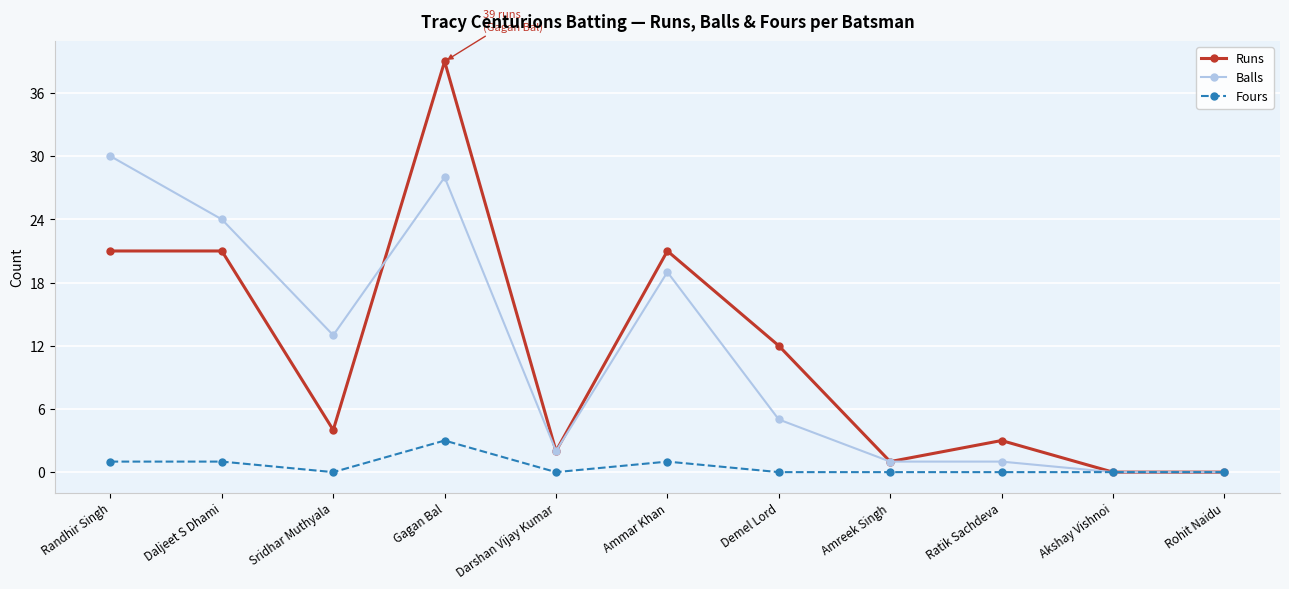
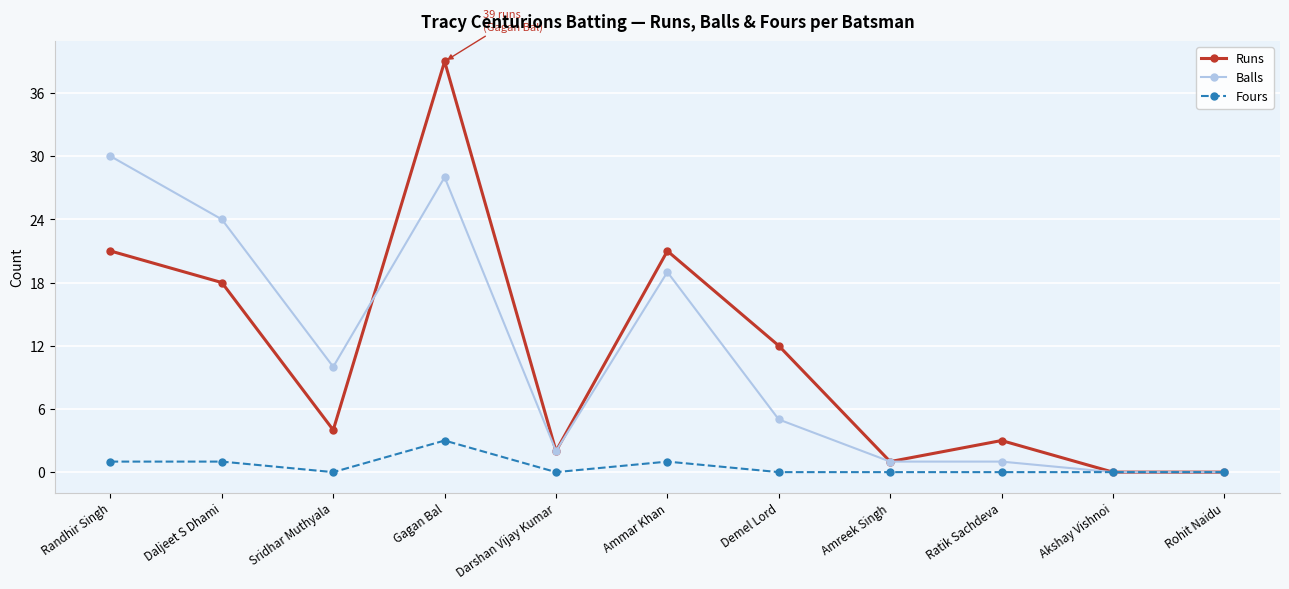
Runs, Daljeet S Dhami: 21 -> 18
Balls, Sridhar Muthyala: 13 -> 10
